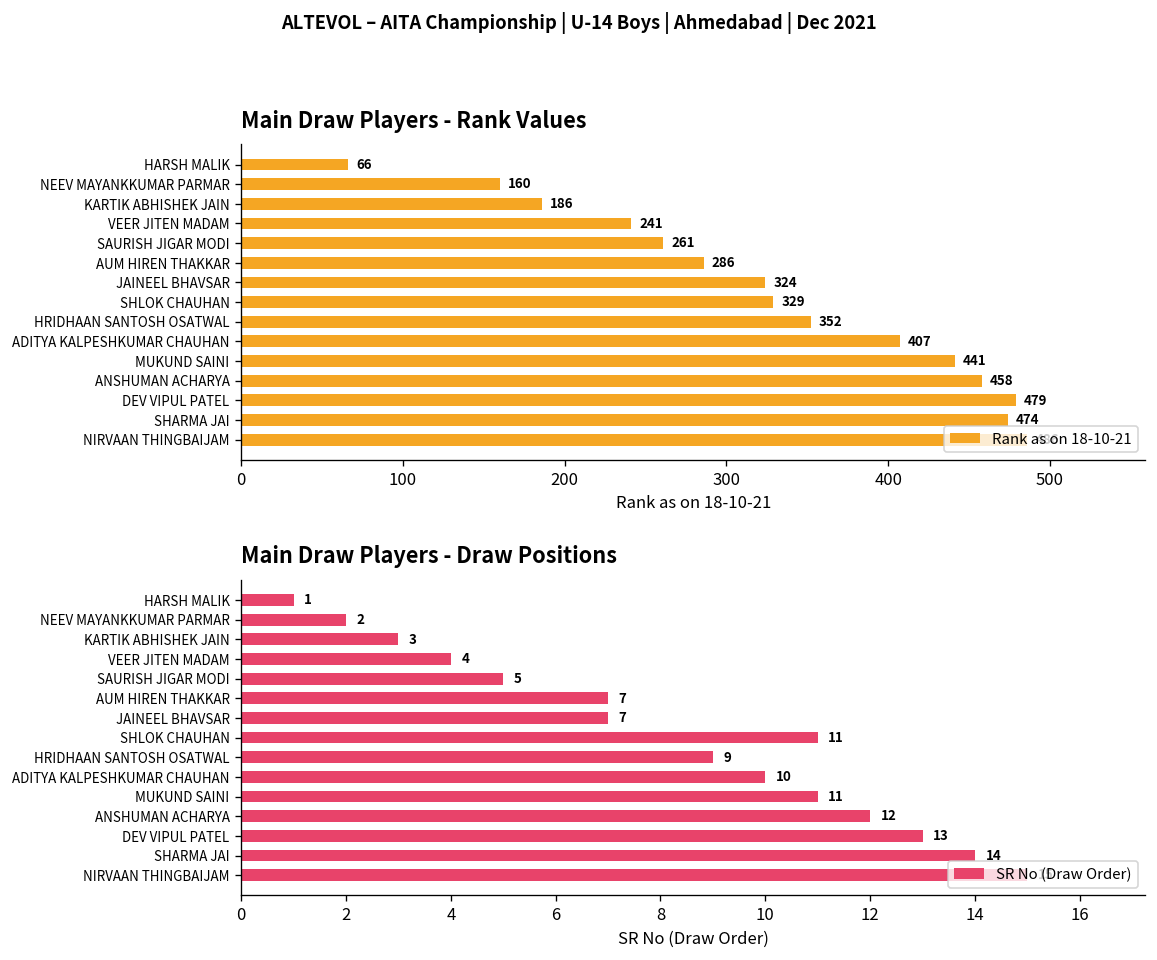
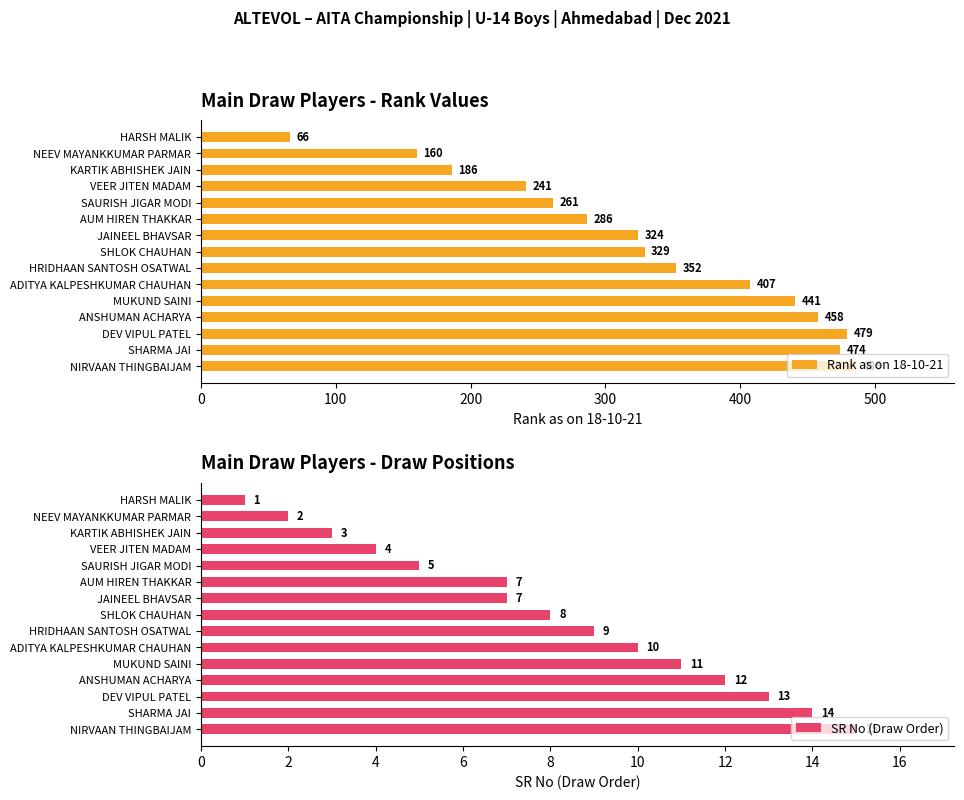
Main Draw Players - Draw Positions, SHLOK CHAUHAN: 11 -> 8
